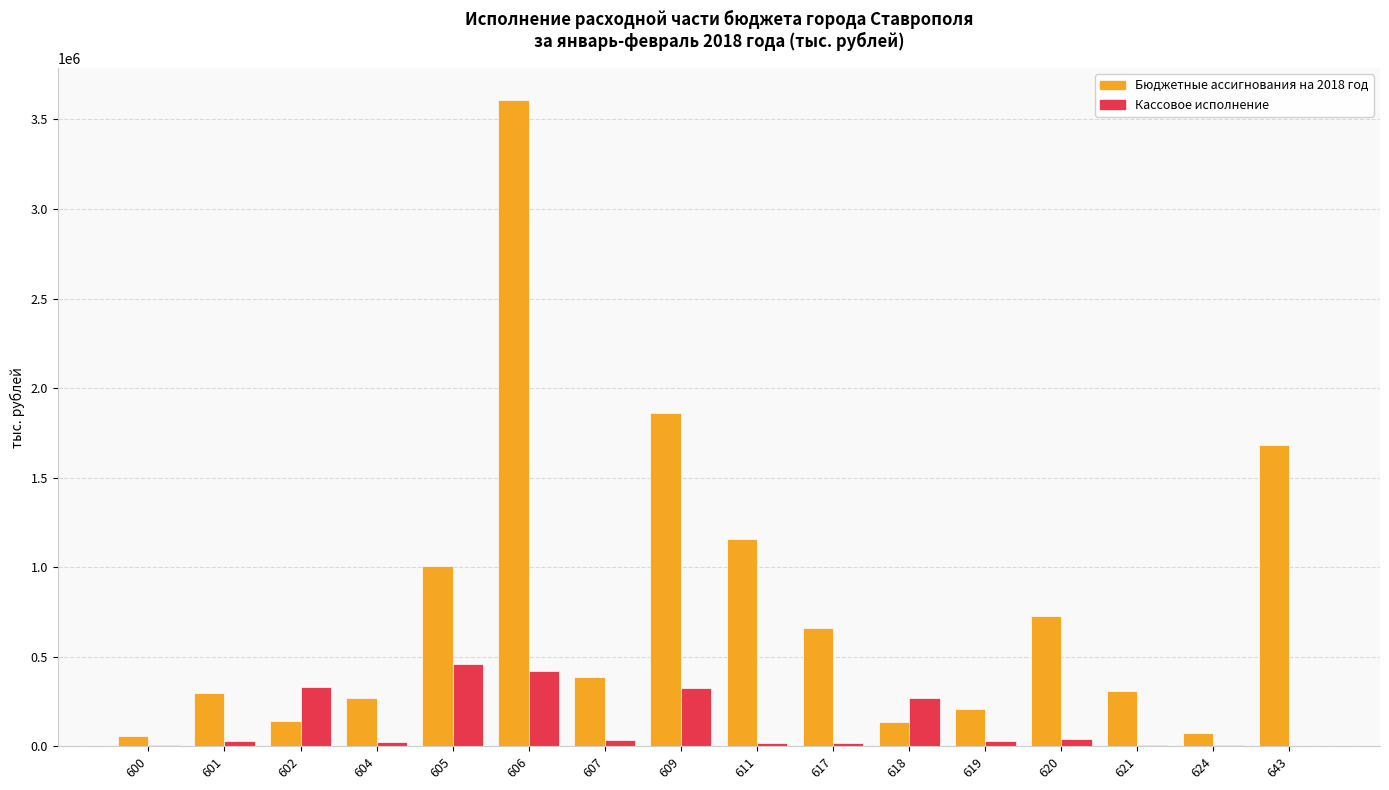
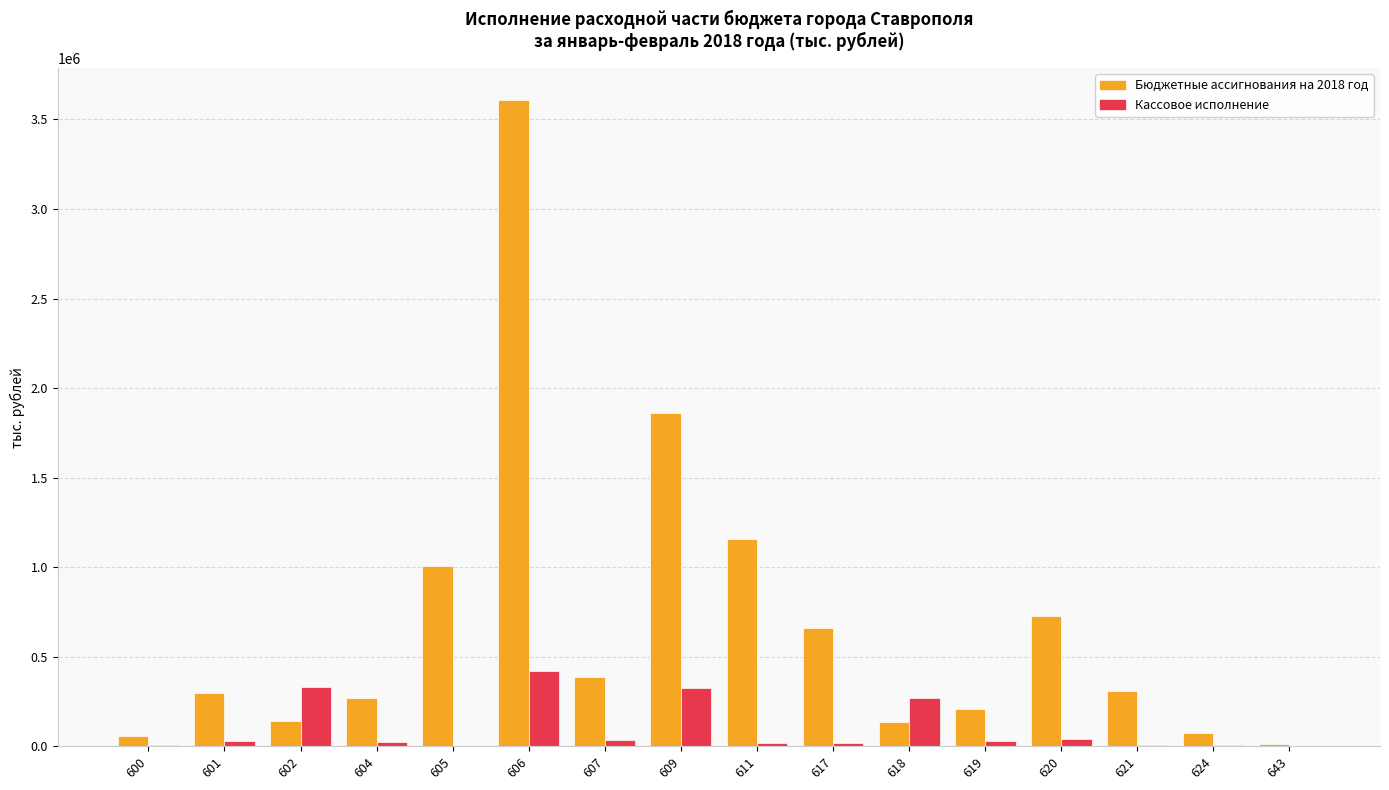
Кассовое исполнение, 605: 460000 -> 0
Бюджетные ассигнования на 2018 год, 643: 1680000 -> 10000
